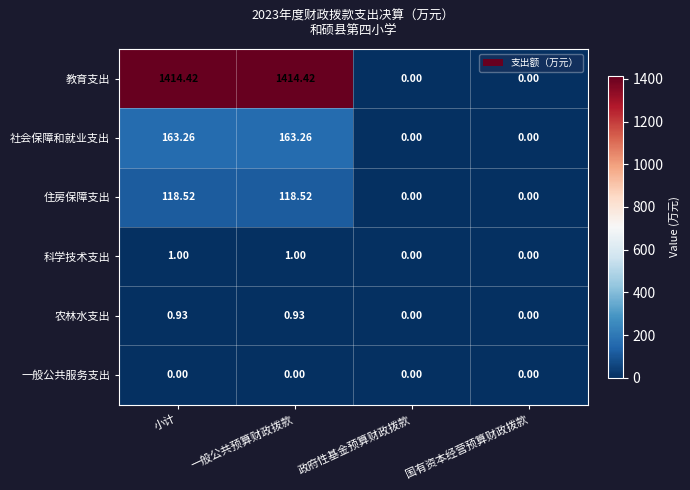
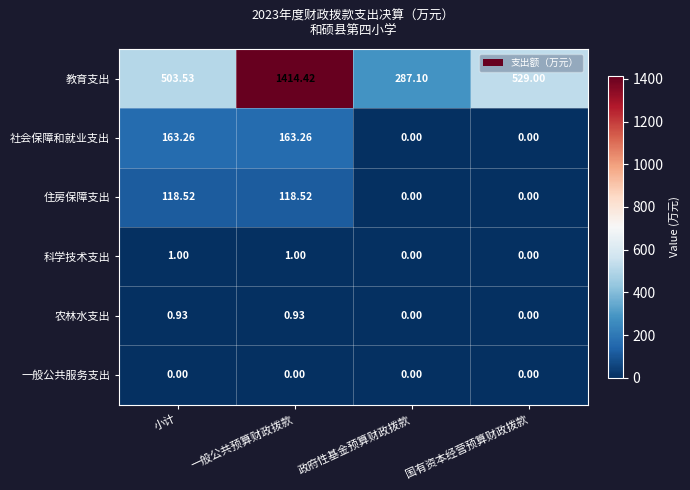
教育支出, 小计: 1414.42 -> 503.53
教育支出, 政府性基金预算财政拨款: 0.00 -> 287.10
教育支出, 国有资本经营预算财政拨款: 0.00 -> 529.00
